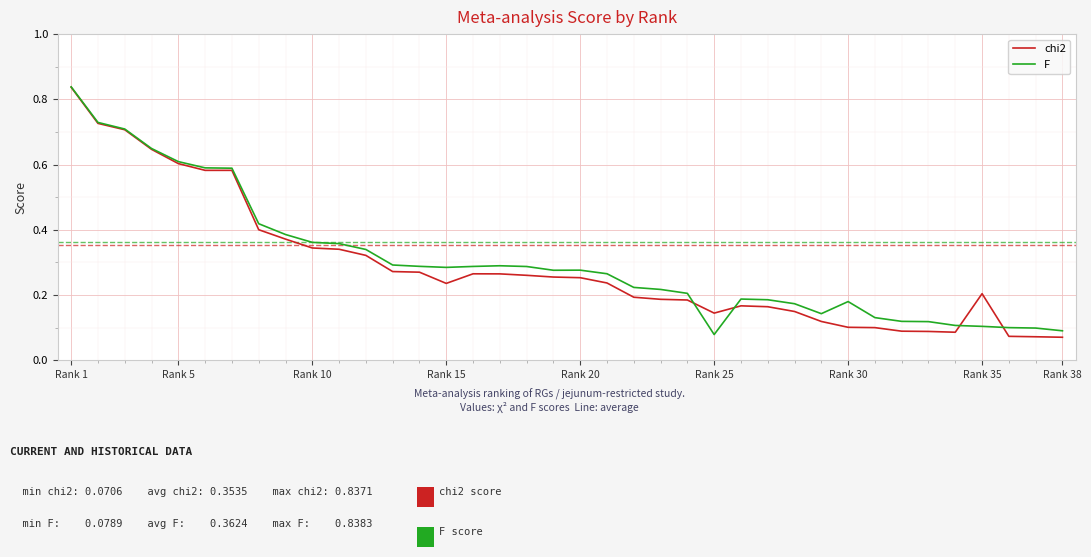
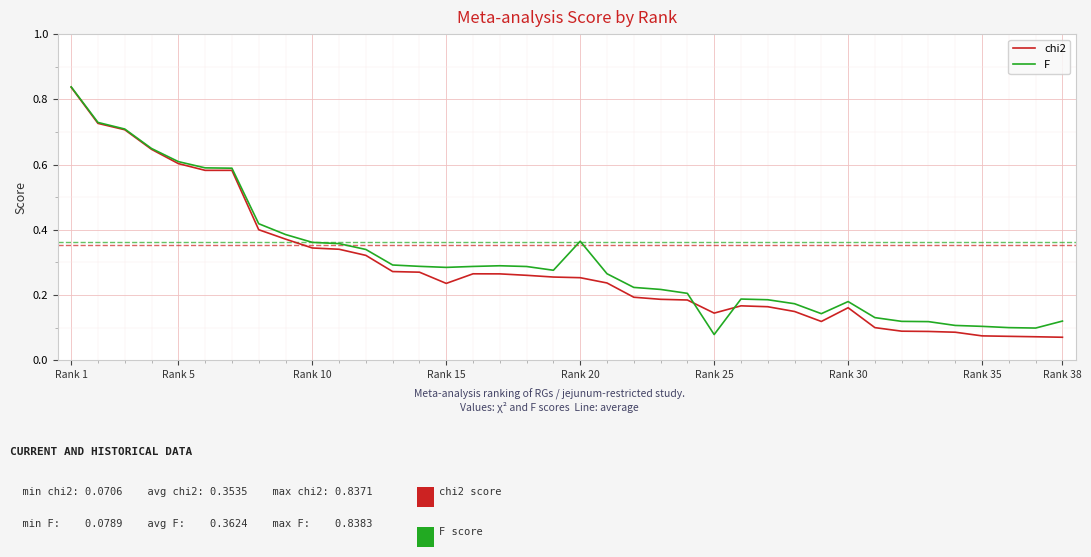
F, Rank 20: 0.28 -> 0.37
chi2, Rank 30: 0.10 -> 0.16
chi2, Rank 35: 0.20 -> 0.07
F, Rank 38: 0.09 -> 0.12
